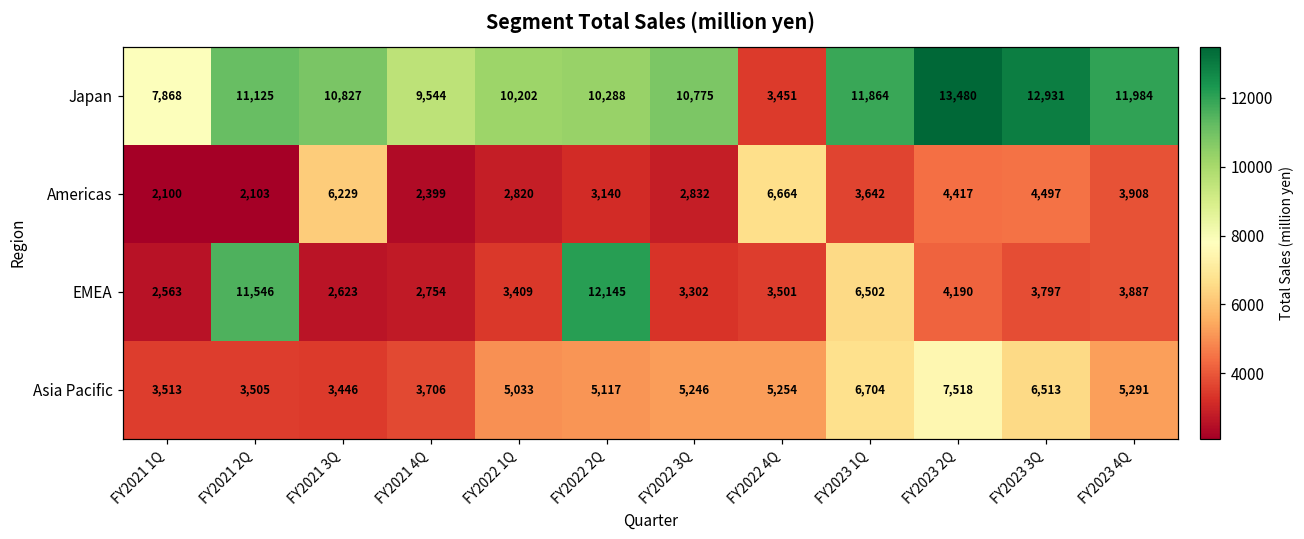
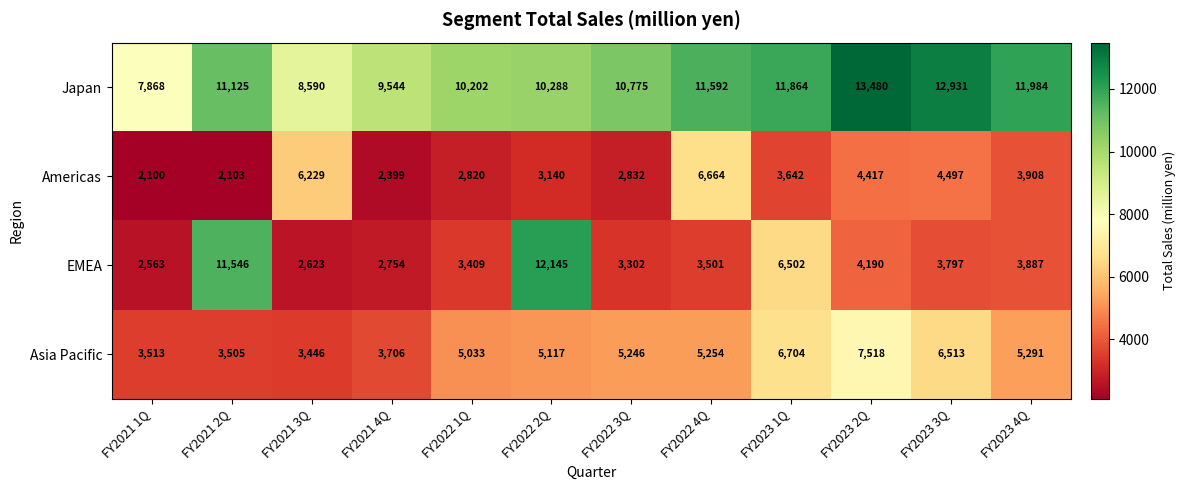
Japan, FY2021 3Q: 10,827 -> 8,590
Japan, FY2022 4Q: 3,451 -> 11,592
